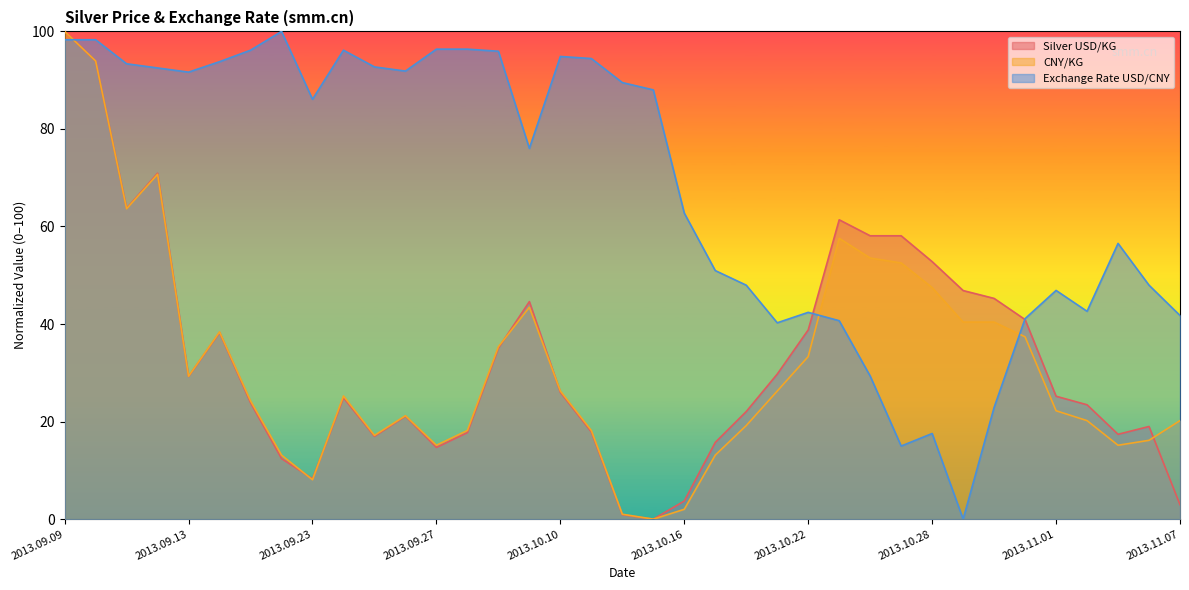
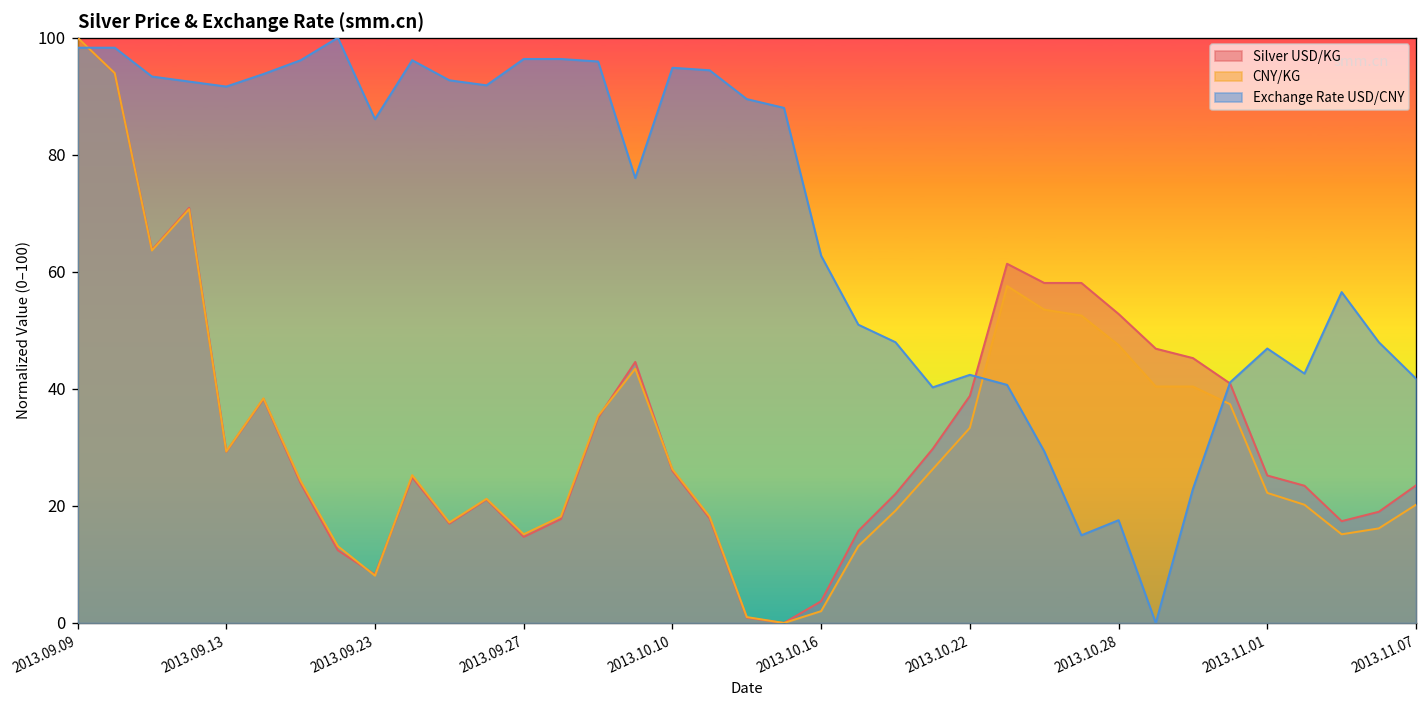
Silver USD/KG, 2013.11.07: 3 -> 24
